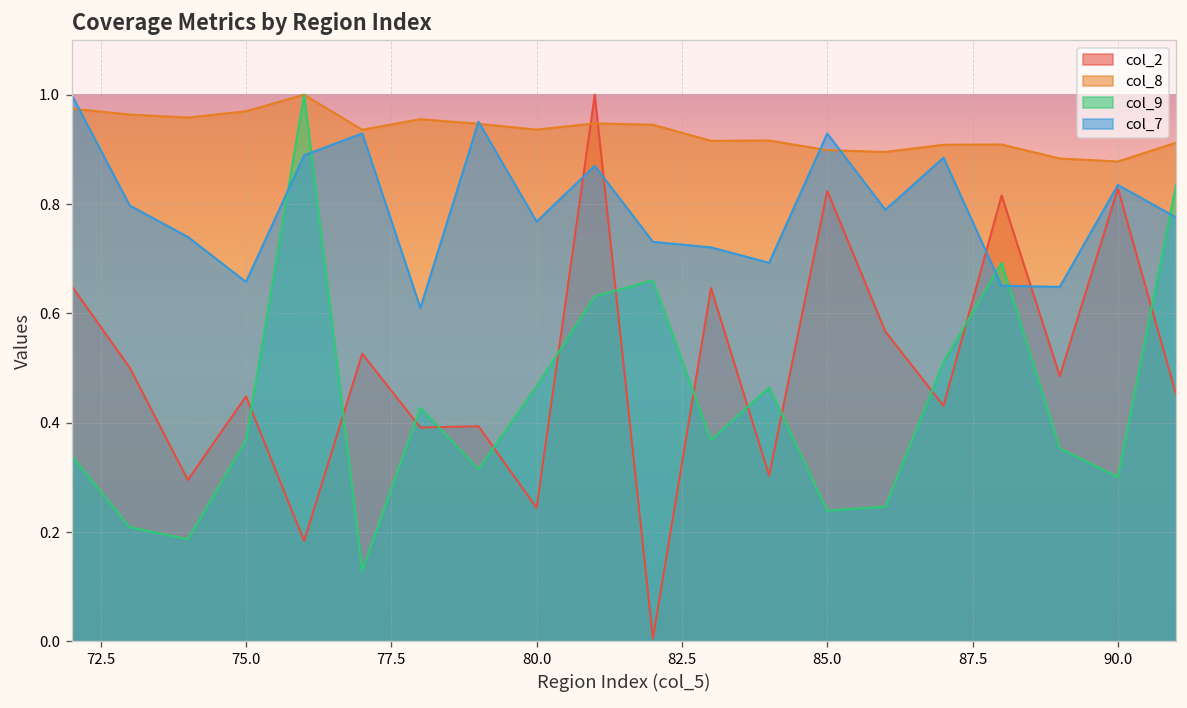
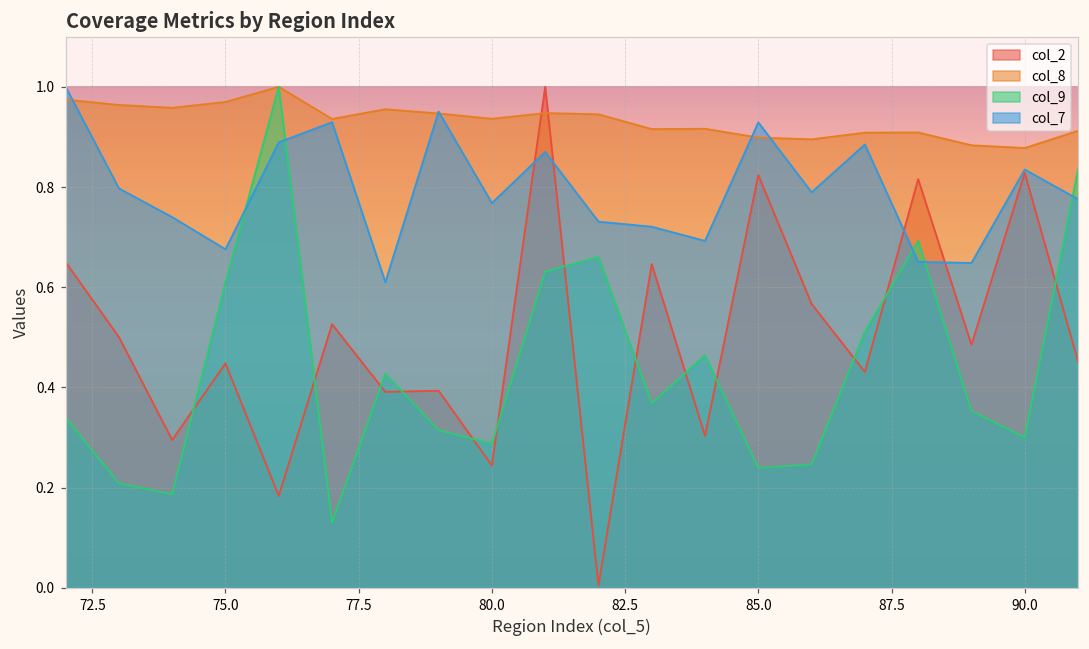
col_9, 75.0: 0.37 -> 0.61
col_7, 75.0: 0.66 -> 0.68
col_9, 80.0: 0.47 -> 0.29
